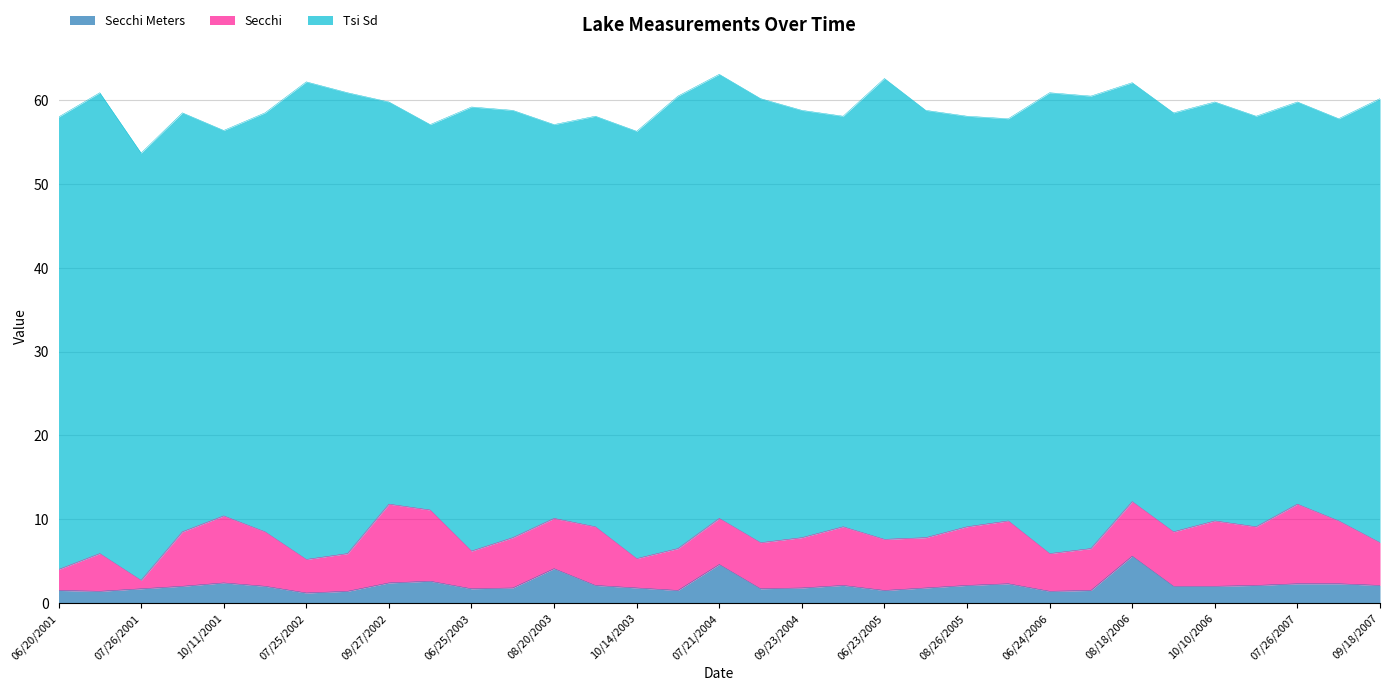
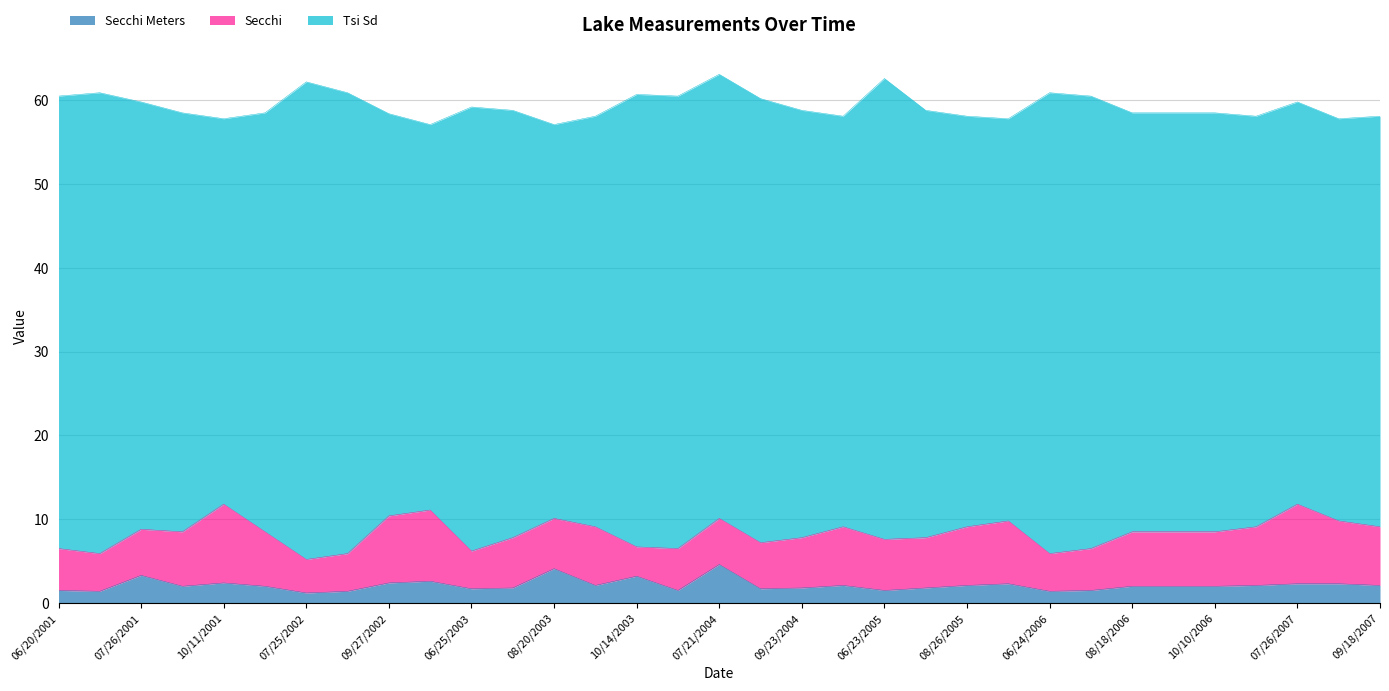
Secchi, 06/20/2001: 3 -> 5
Secchi Meters, 07/26/2001: 2 -> 3
Secchi, 07/26/2001: 1 -> 6
Secchi, 10/11/2001: 8 -> 9
Secchi, 09/27/2002: 9 -> 8
Secchi Meters, 10/14/2003: 2 -> 3
Tsi Sd, 10/14/2003: 51 -> 54
Secchi Meters, 08/18/2006: 6 -> 2
Secchi, 10/10/2006: 8 -> 7
Secchi, 09/18/2007: 5 -> 7
Tsi Sd, 09/18/2007: 53 -> 49
